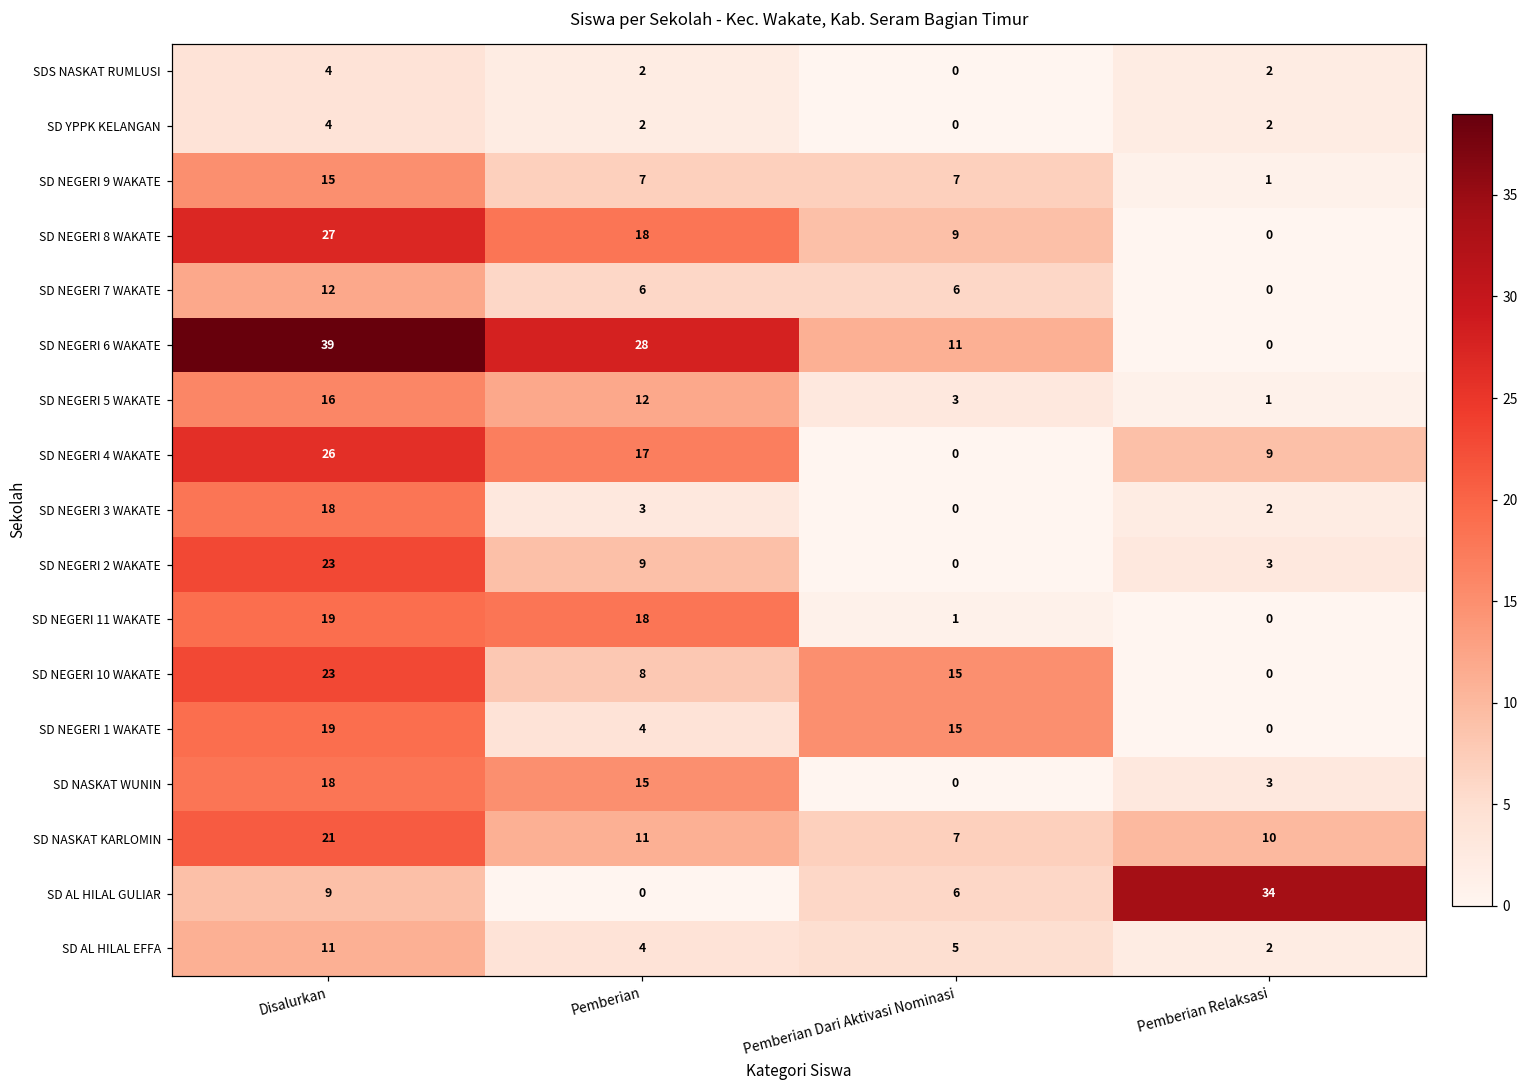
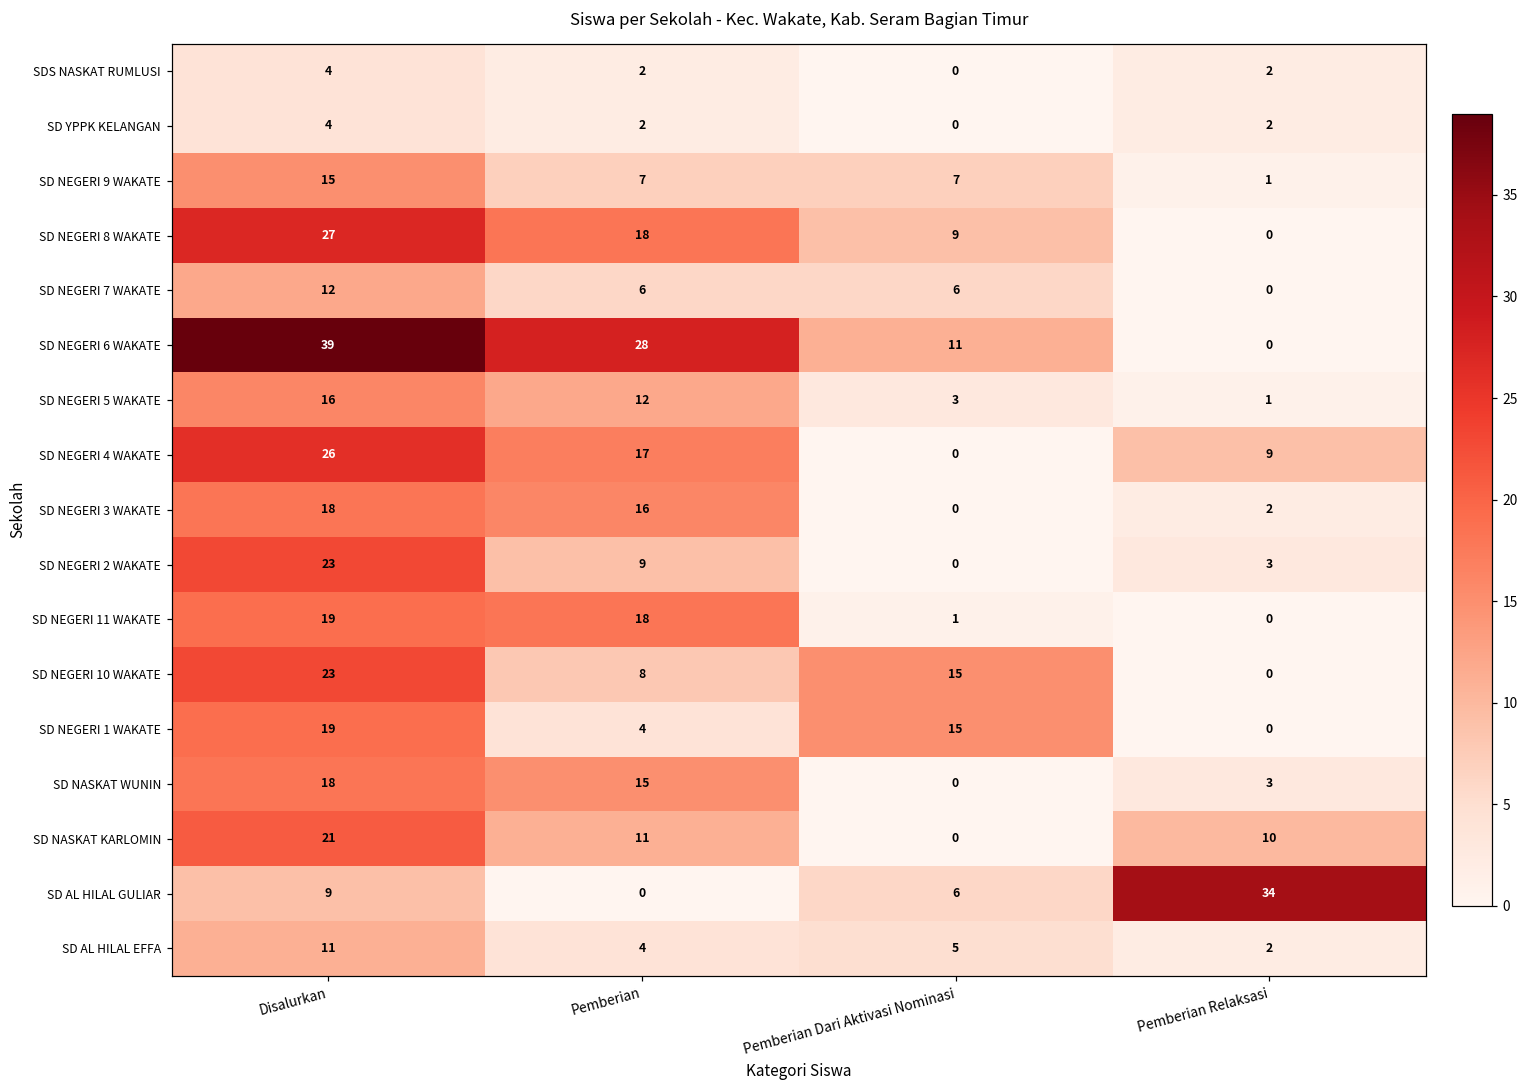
SD NEGERI 3 WAKATE, Pemberian: 3 -> 16
SD NASKAT KARLOMIN, Pemberian Dari Aktivasi Nominasi: 7 -> 0
